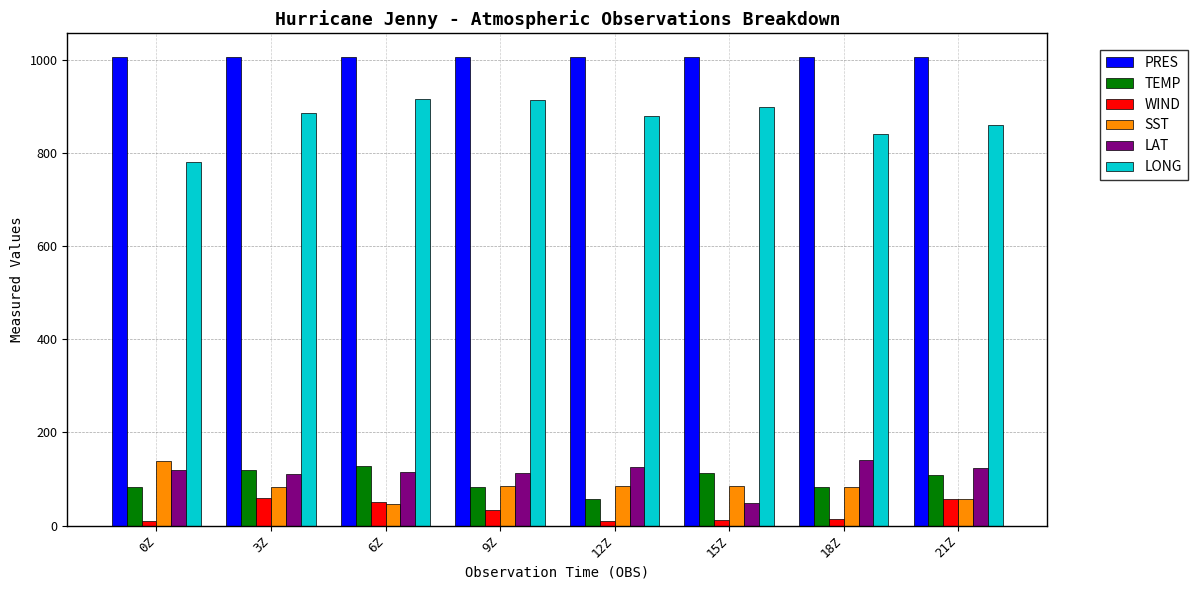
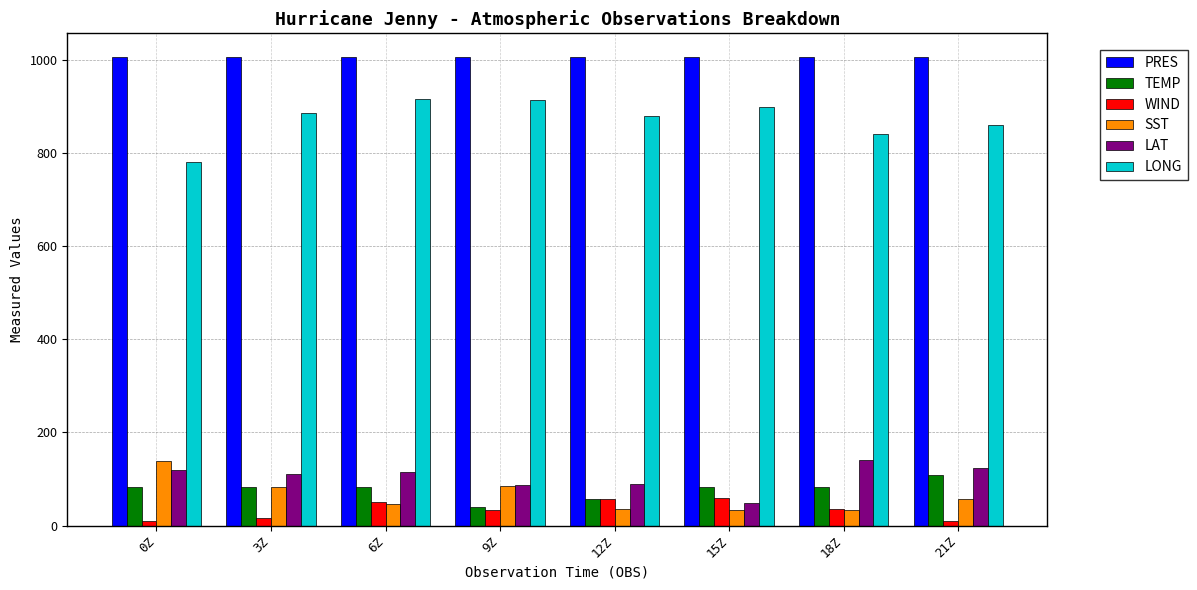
TEMP, 3Z: 120 -> 80
WIND, 3Z: 60 -> 20
TEMP, 6Z: 130 -> 80
TEMP, 9Z: 80 -> 40
LAT, 9Z: 110 -> 90
WIND, 12Z: 10 -> 60
SST, 12Z: 90 -> 40
LAT, 12Z: 130 -> 90
TEMP, 15Z: 110 -> 80
WIND, 15Z: 10 -> 60
SST, 15Z: 90 -> 30
WIND, 18Z: 20 -> 40
SST, 18Z: 80 -> 30
WIND, 21Z: 60 -> 10
